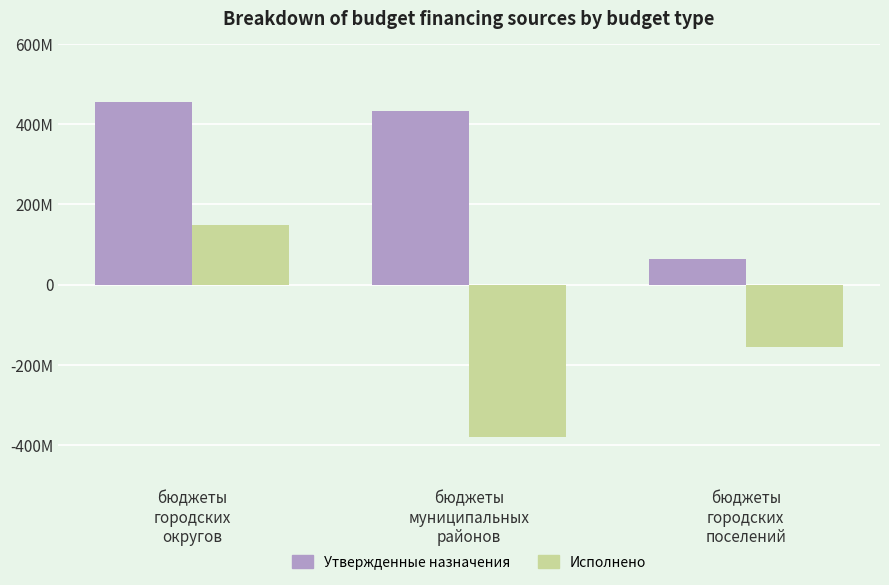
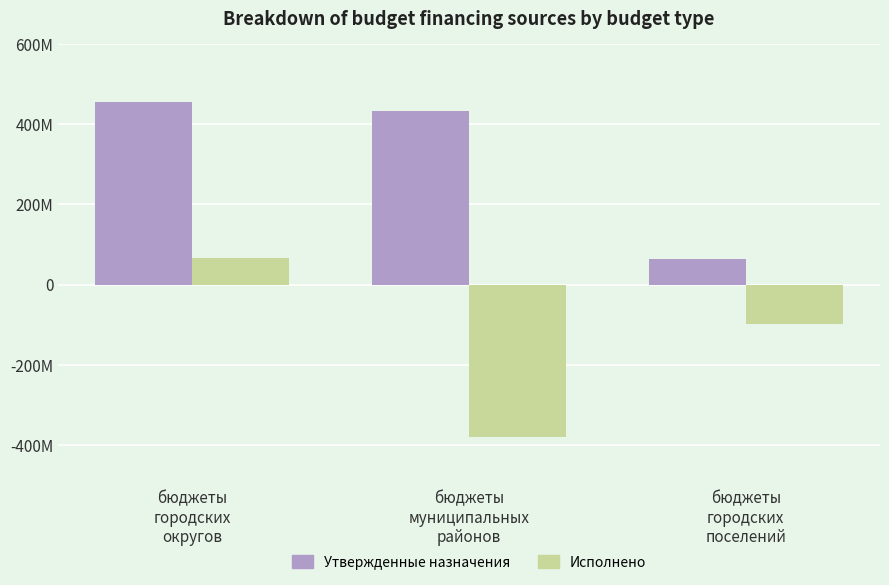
Исполнено, бюджеты городских округов: 150000000 -> 70000000
Исполнено, бюджеты городских поселений: -160000000 -> -100000000
